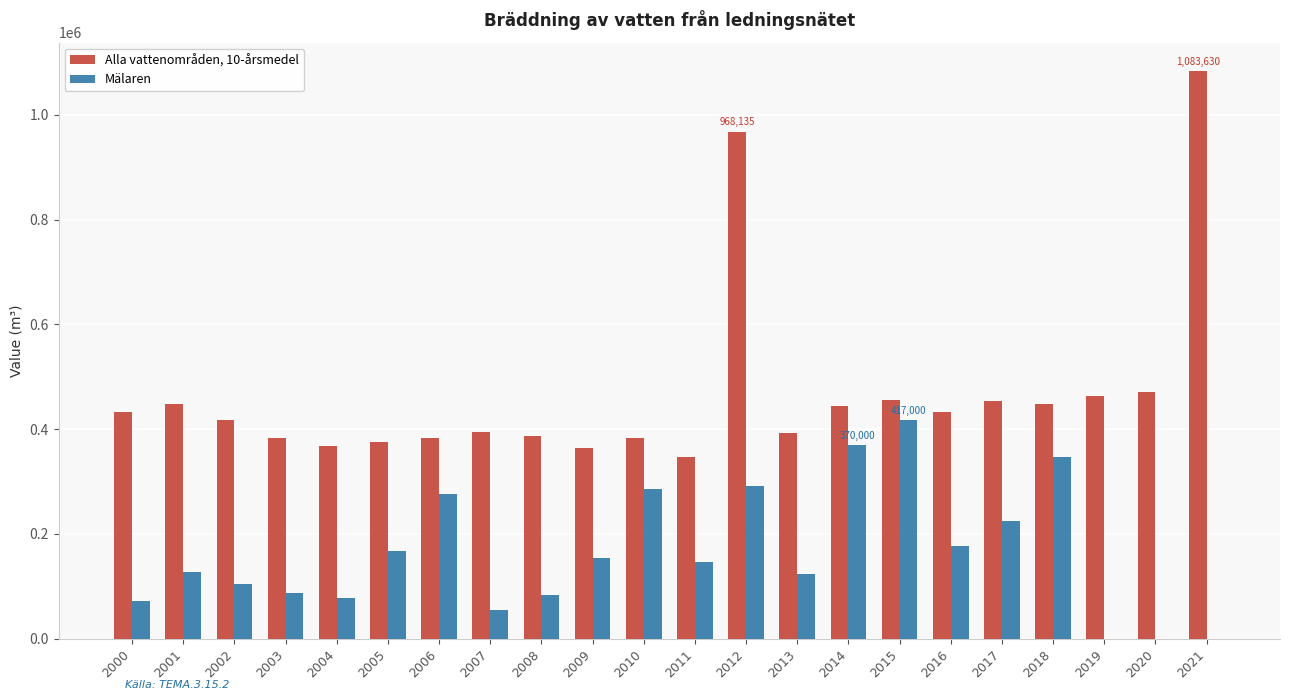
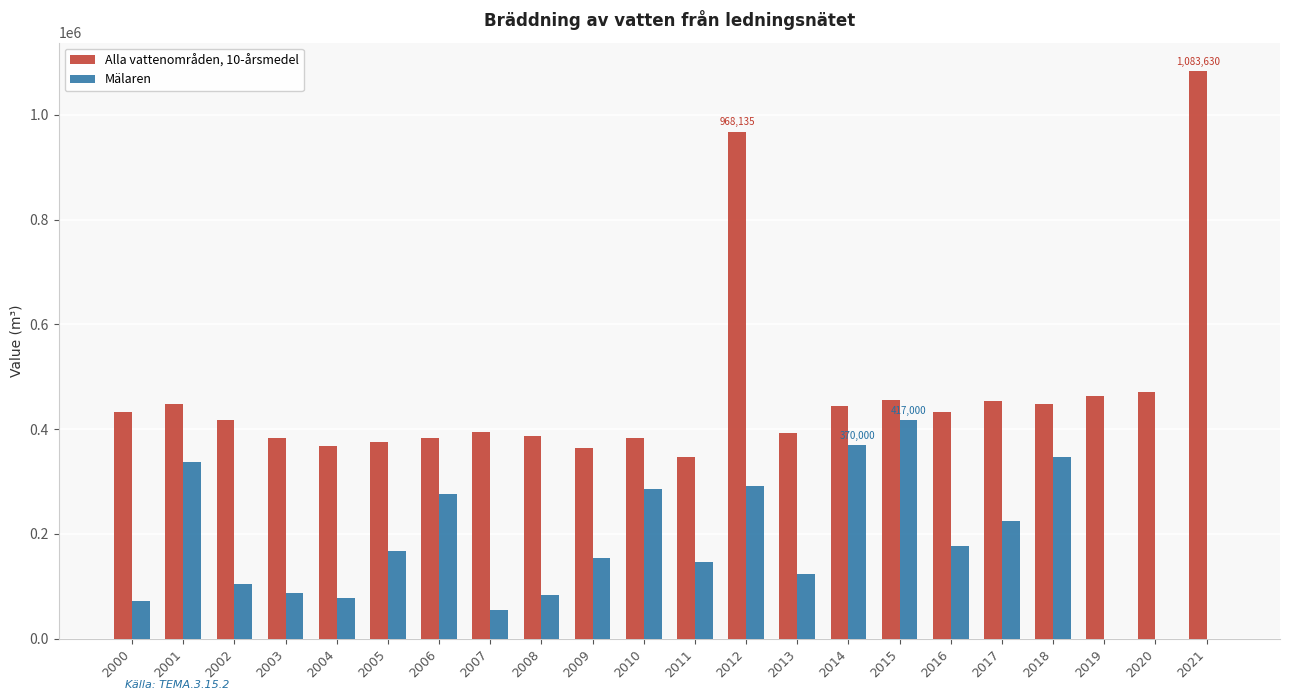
Mälaren, 2001: 130000 -> 340000
